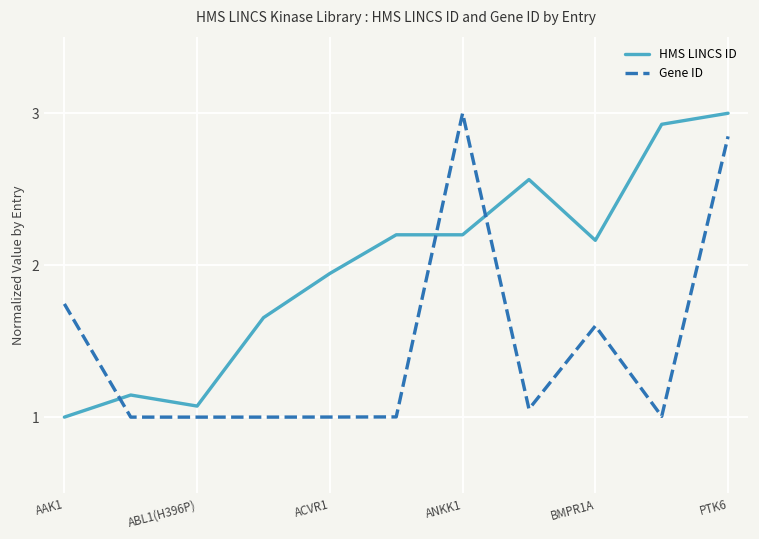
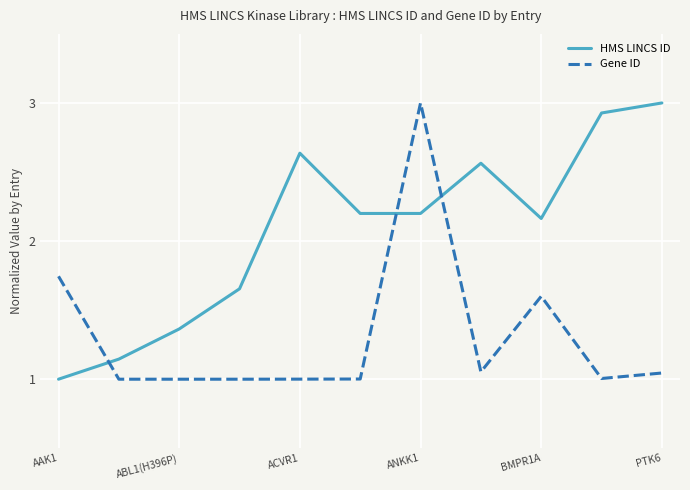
HMS LINCS ID, ABL1(H396P): 1.07 -> 1.36
HMS LINCS ID, ACVR1: 1.95 -> 2.64
Gene ID, PTK6: 2.85 -> 1.04
